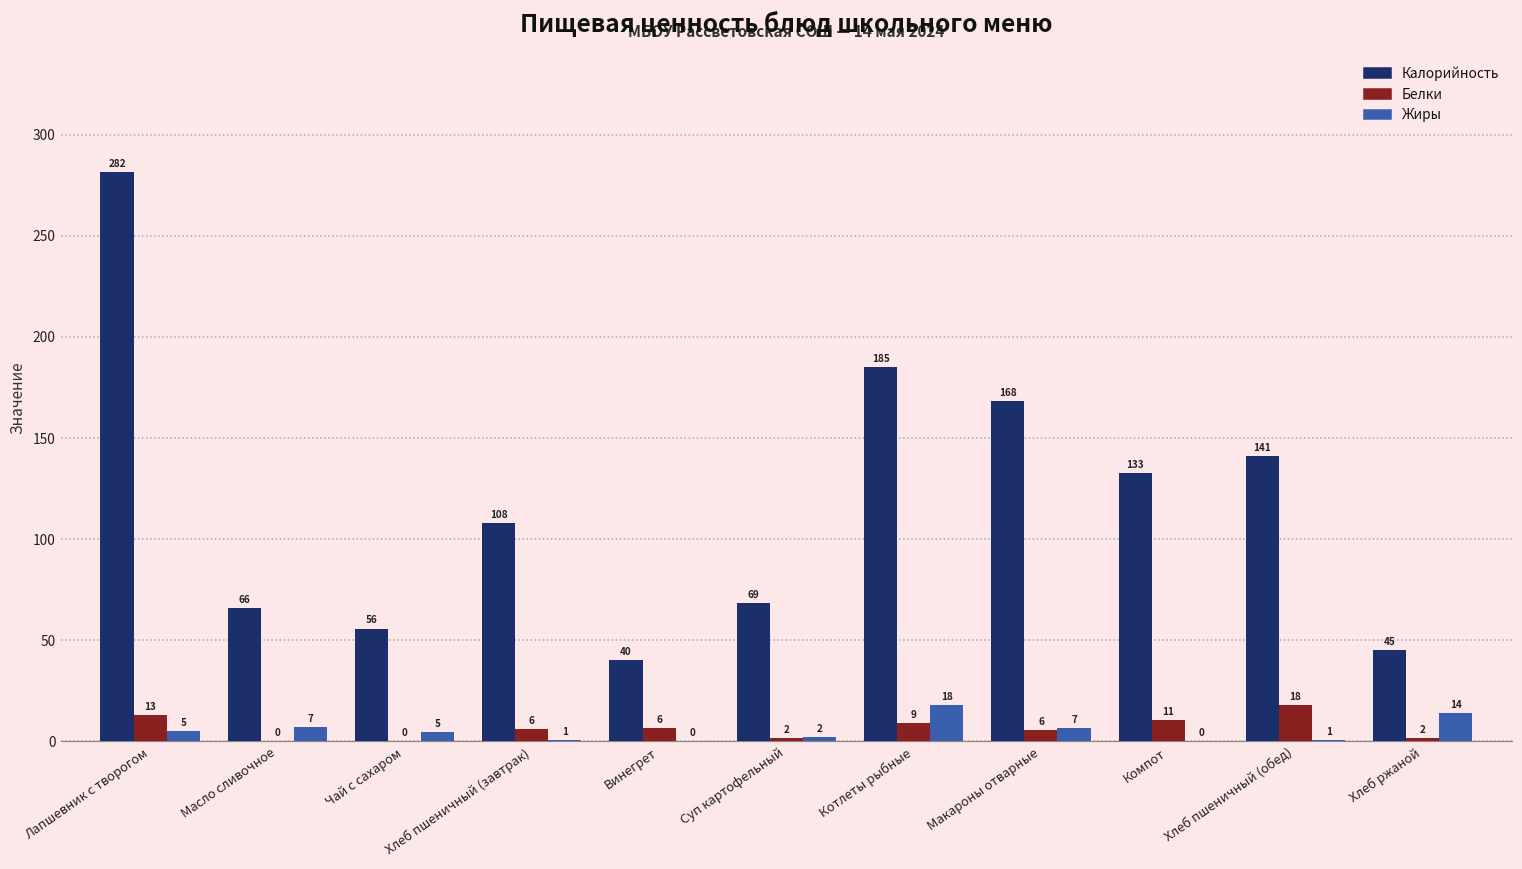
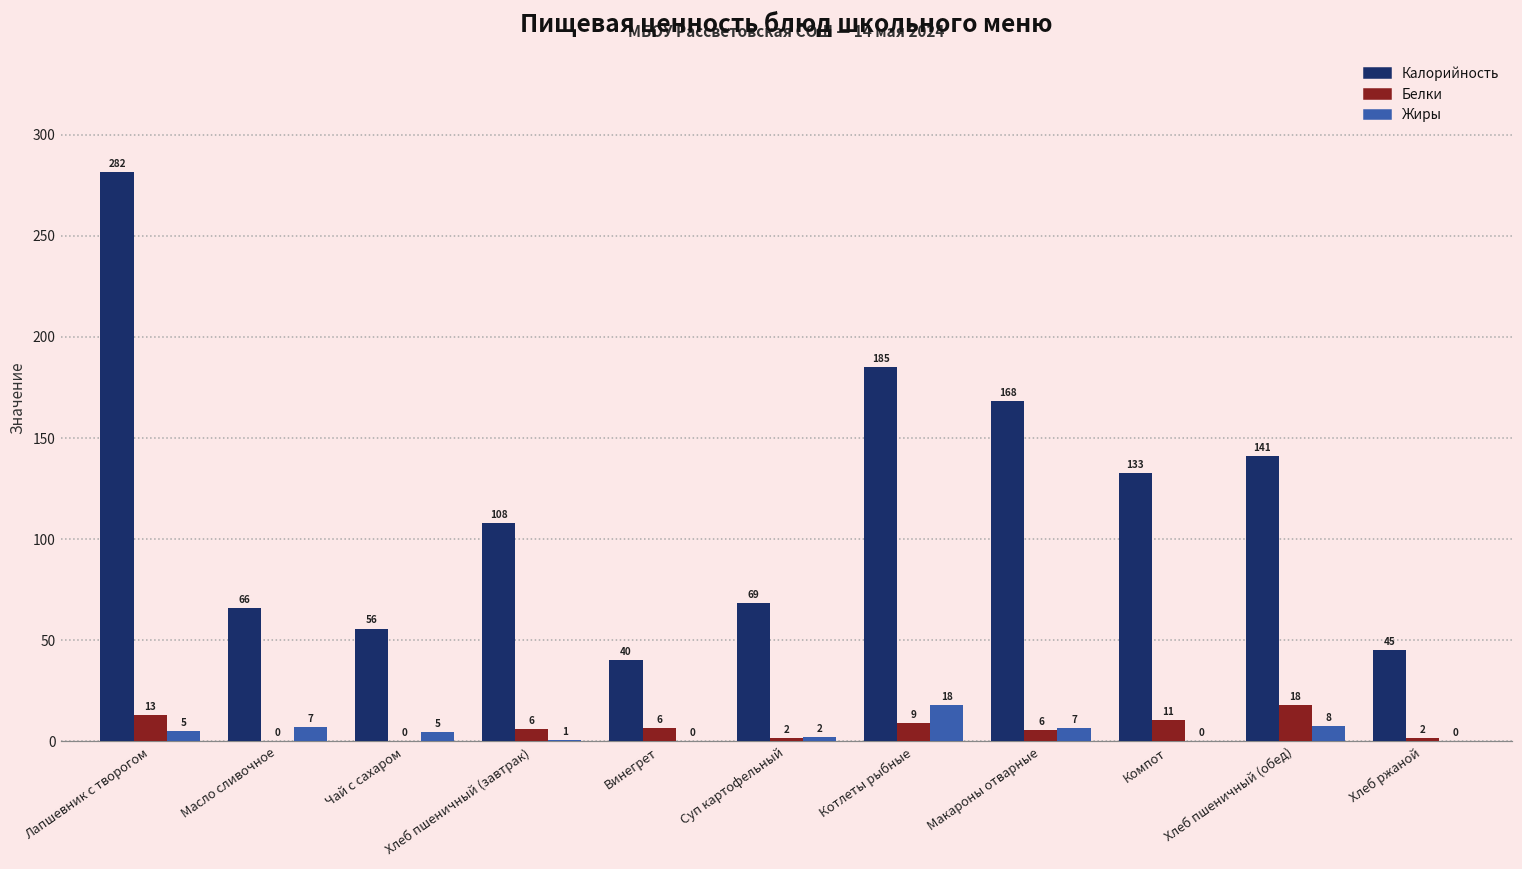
Жиры, Хлеб пшеничный (обед): 1 -> 8
Жиры, Хлеб ржаной: 14 -> 0
